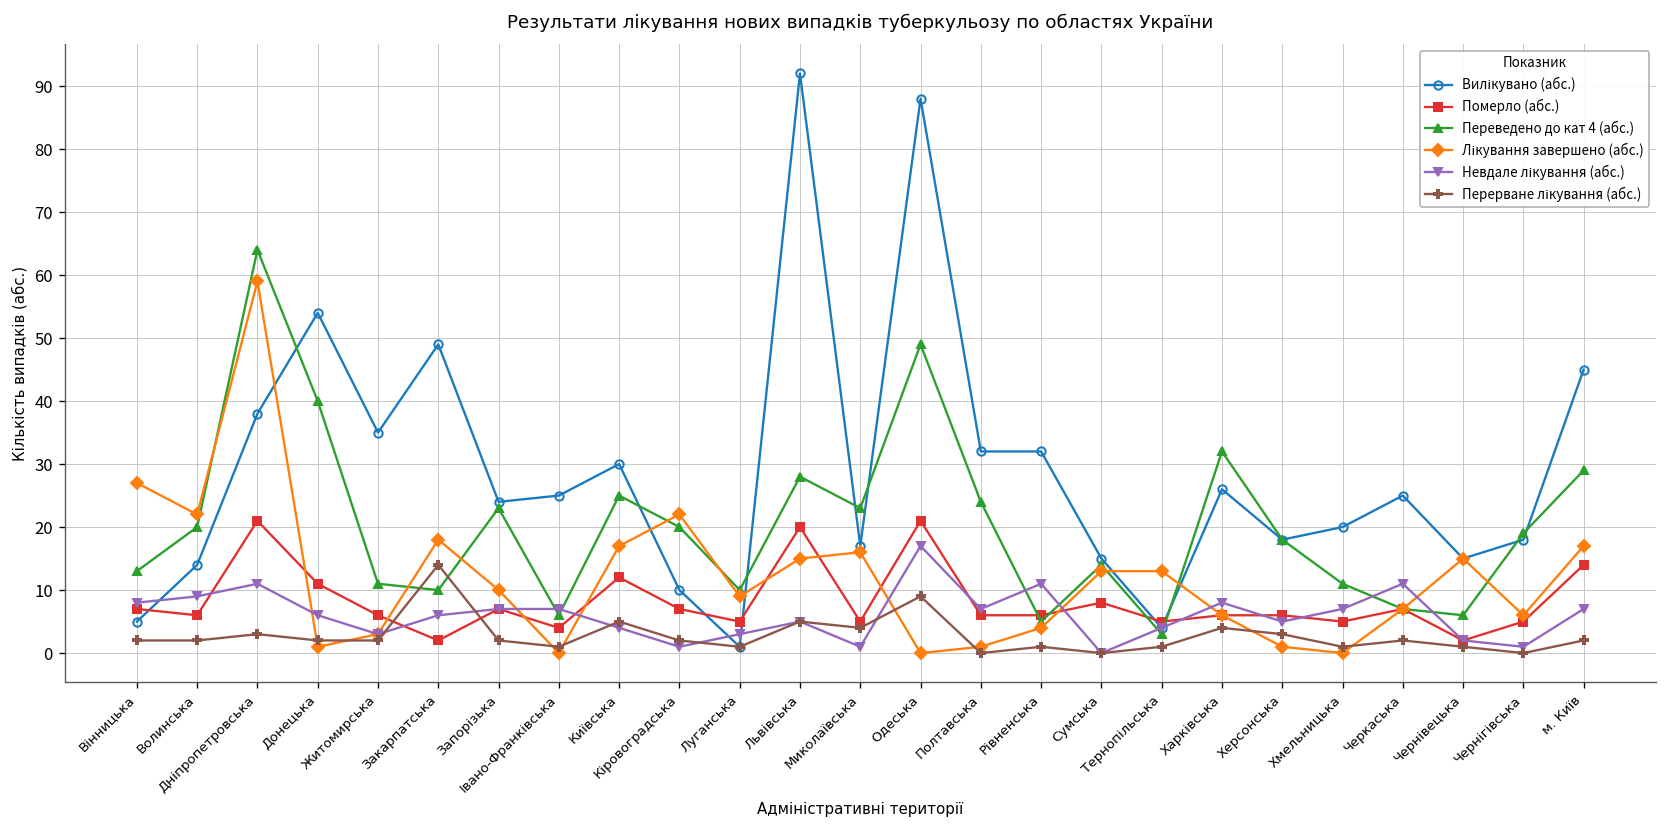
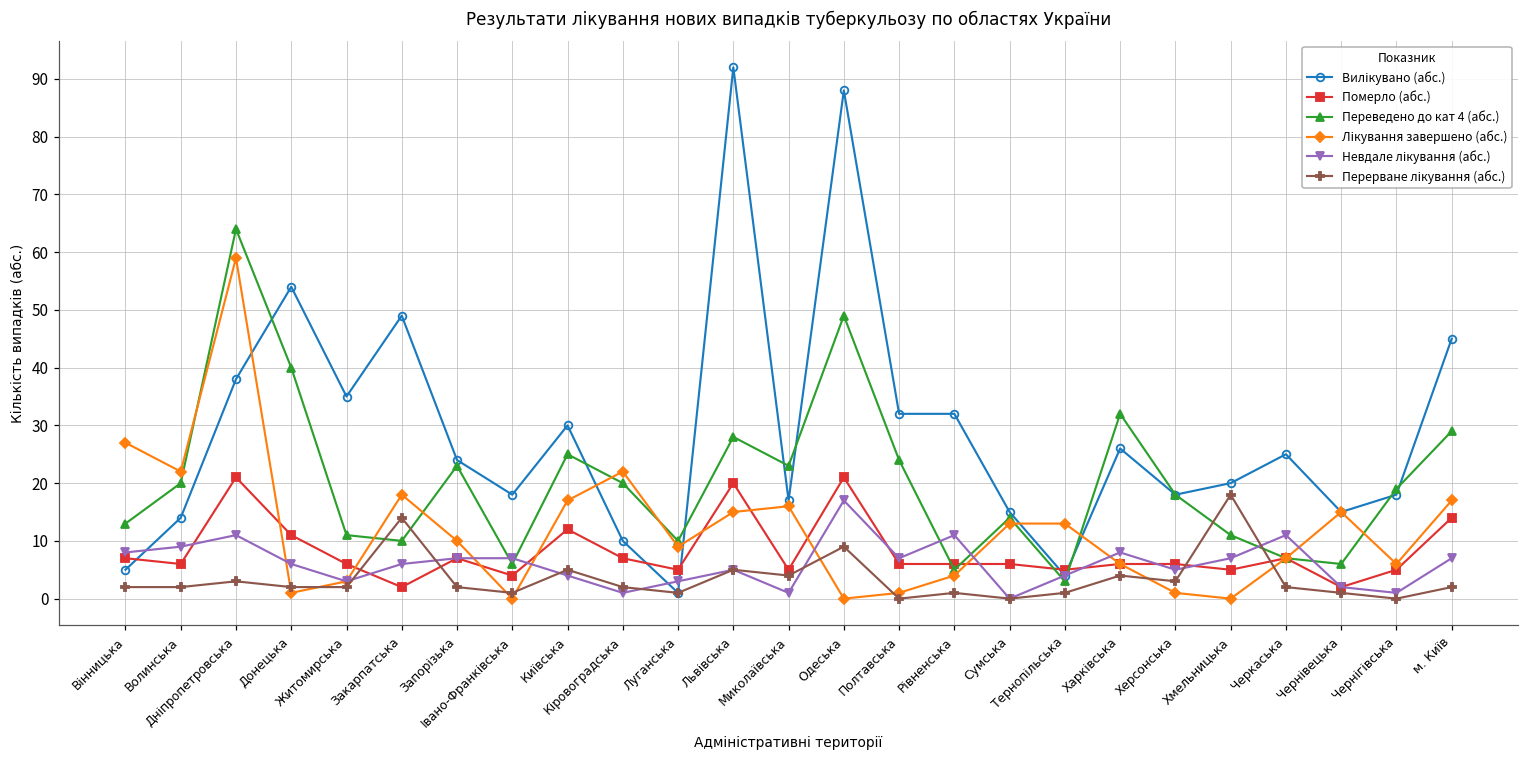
Вилікувано (абс.), Івано-Франківська: 25 -> 18
Померло (абс.), Сумська: 8 -> 6
Перерване лікування (абс.), Хмельницька: 1 -> 18
